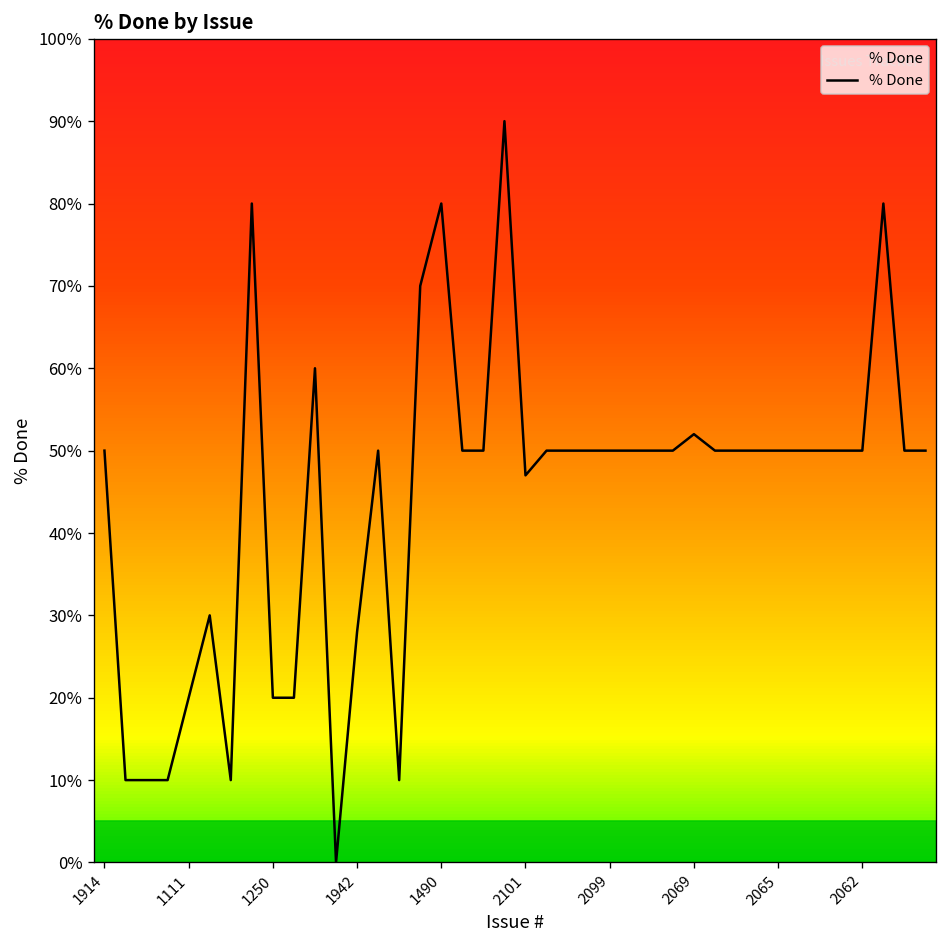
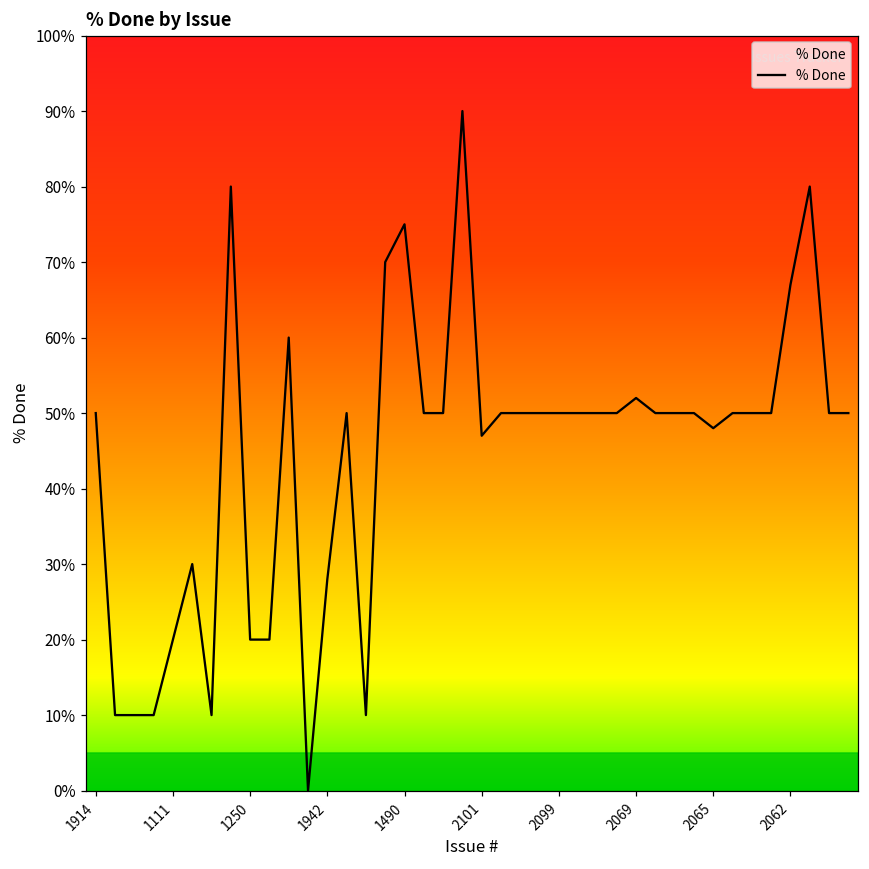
1490: 80% -> 75%
2065: 50% -> 48%
2062: 50% -> 67%
